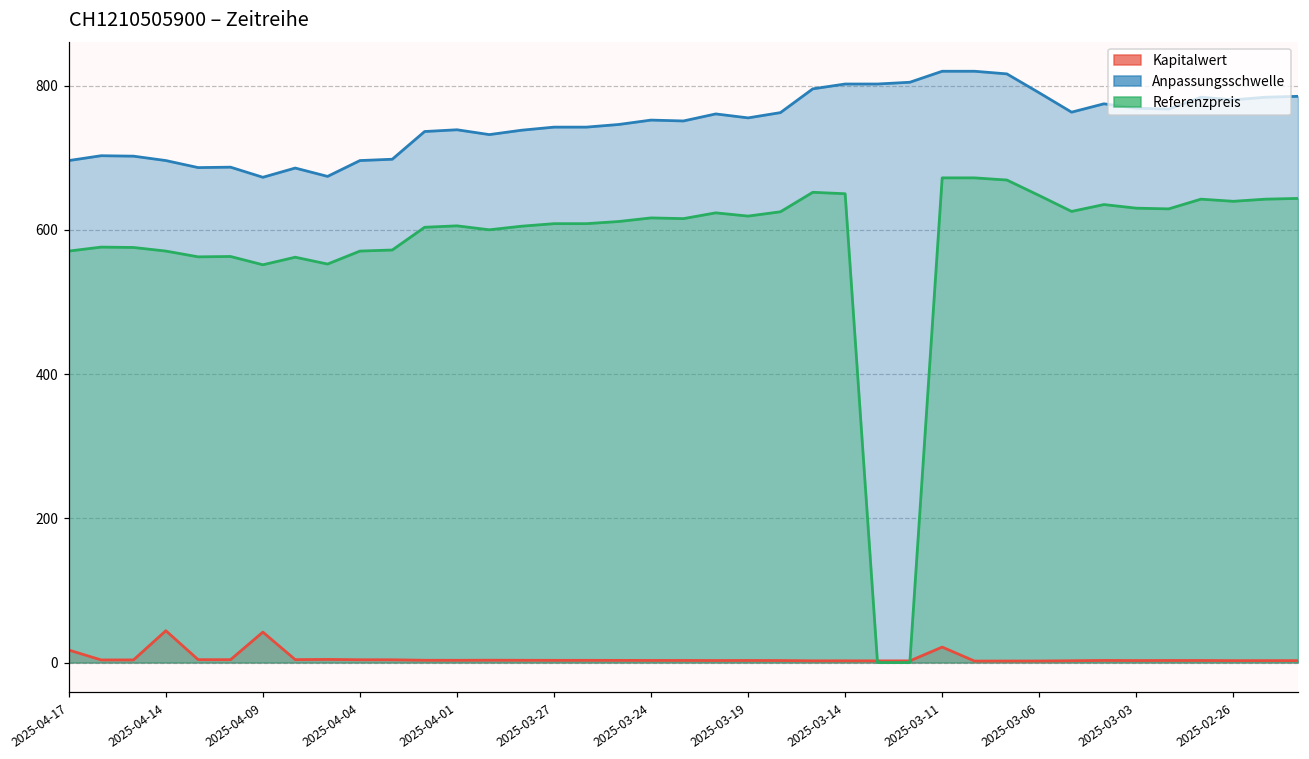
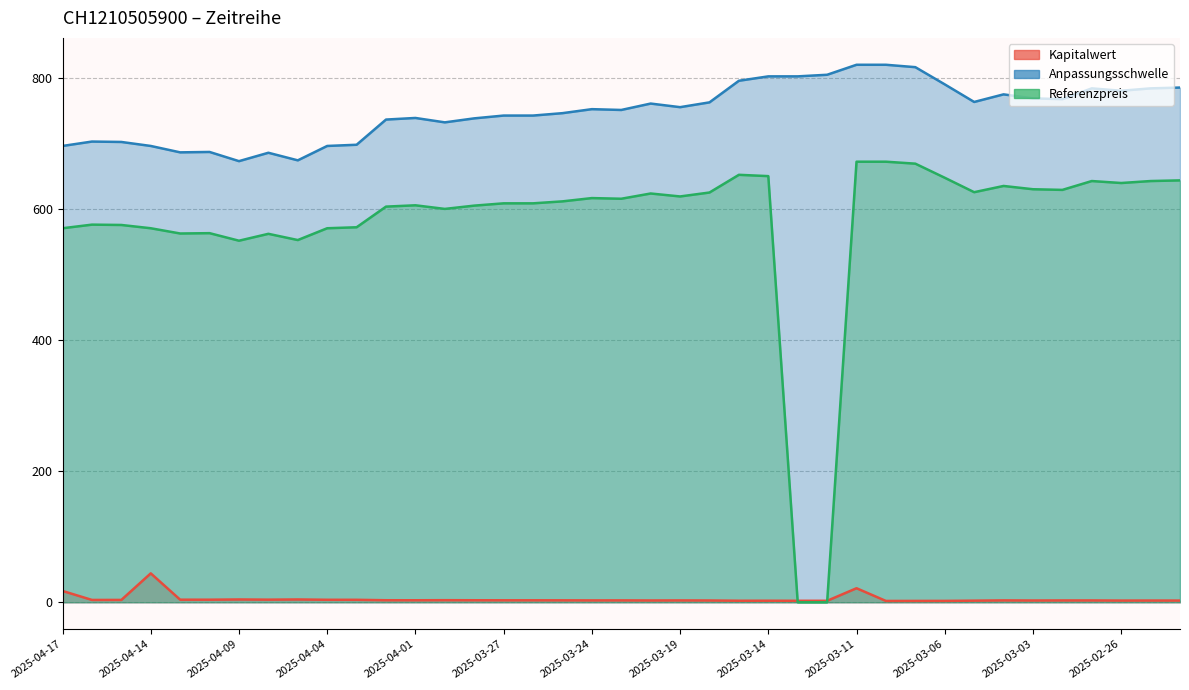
Kapitalwert, 2025-04-09: 40 -> 0
